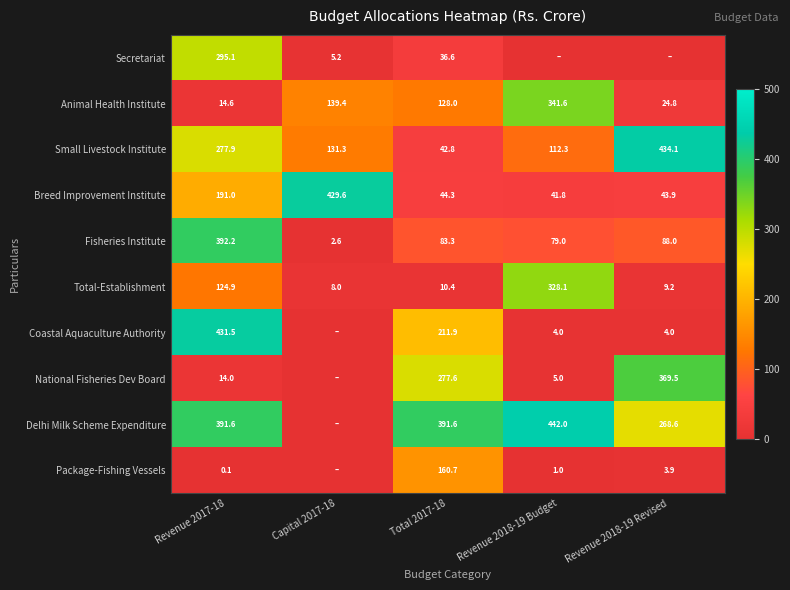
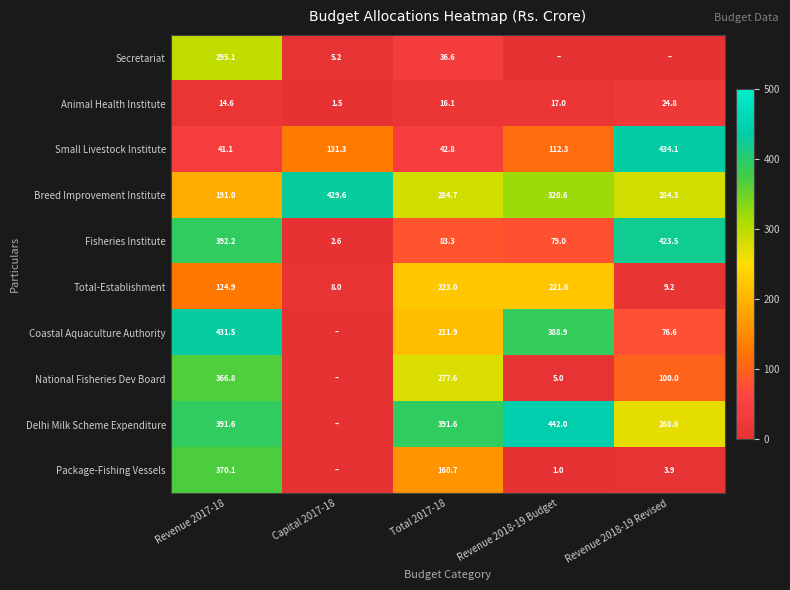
Animal Health Institute, Capital 2017-18: 139.4 -> 1.5
Animal Health Institute, Total 2017-18: 128.0 -> 16.1
Animal Health Institute, Revenue 2018-19 Budget: 341.6 -> 17.0
Small Livestock Institute, Revenue 2017-18: 277.9 -> 41.1
Breed Improvement Institute, Total 2017-18: 44.3 -> 284.7
Breed Improvement Institute, Revenue 2018-19 Budget: 41.8 -> 320.6
Breed Improvement Institute, Revenue 2018-19 Revised: 43.9 -> 284.3
Fisheries Institute, Revenue 2018-19 Revised: 88.0 -> 423.5
Total-Establishment, Total 2017-18: 10.4 -> 223.0
Total-Establishment, Revenue 2018-19 Budget: 328.1 -> 221.6
Coastal Aquaculture Authority, Revenue 2018-19 Budget: 4.0 -> 388.9
Coastal Aquaculture Authority, Revenue 2018-19 Revised: 4.0 -> 76.6
National Fisheries Dev Board, Revenue 2017-18: 14.0 -> 366.8
National Fisheries Dev Board, Revenue 2018-19 Revised: 369.5 -> 100.0
Package-Fishing Vessels, Revenue 2017-18: 0.1 -> 370.1
